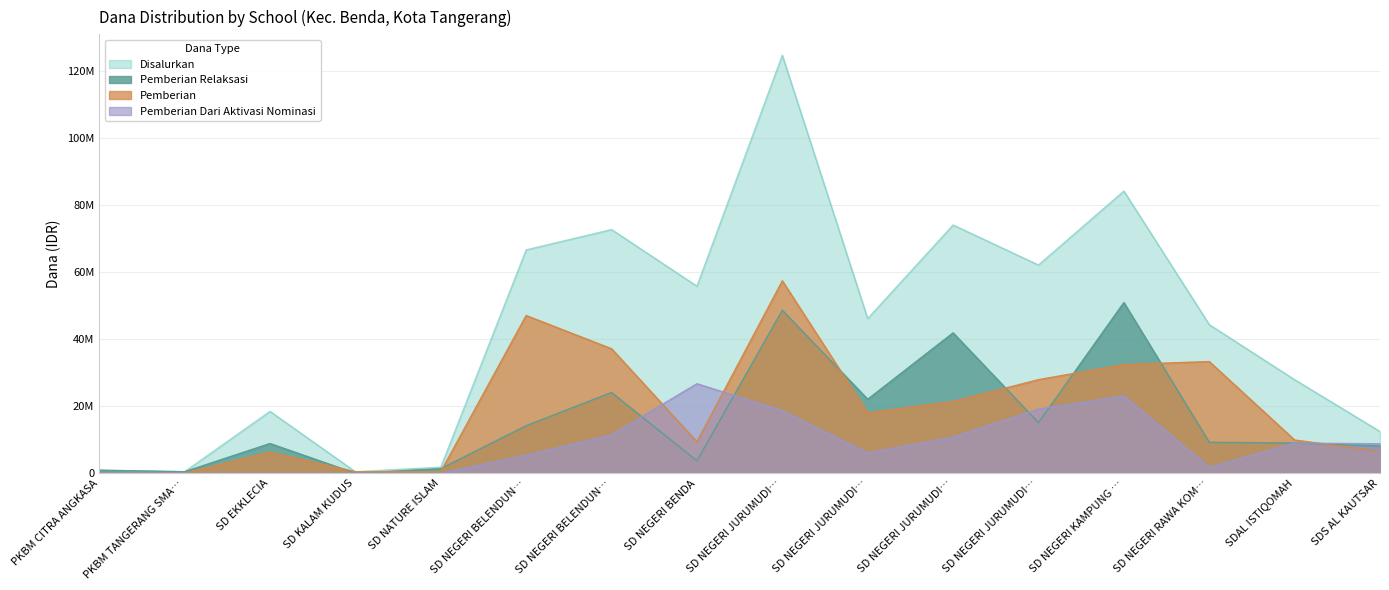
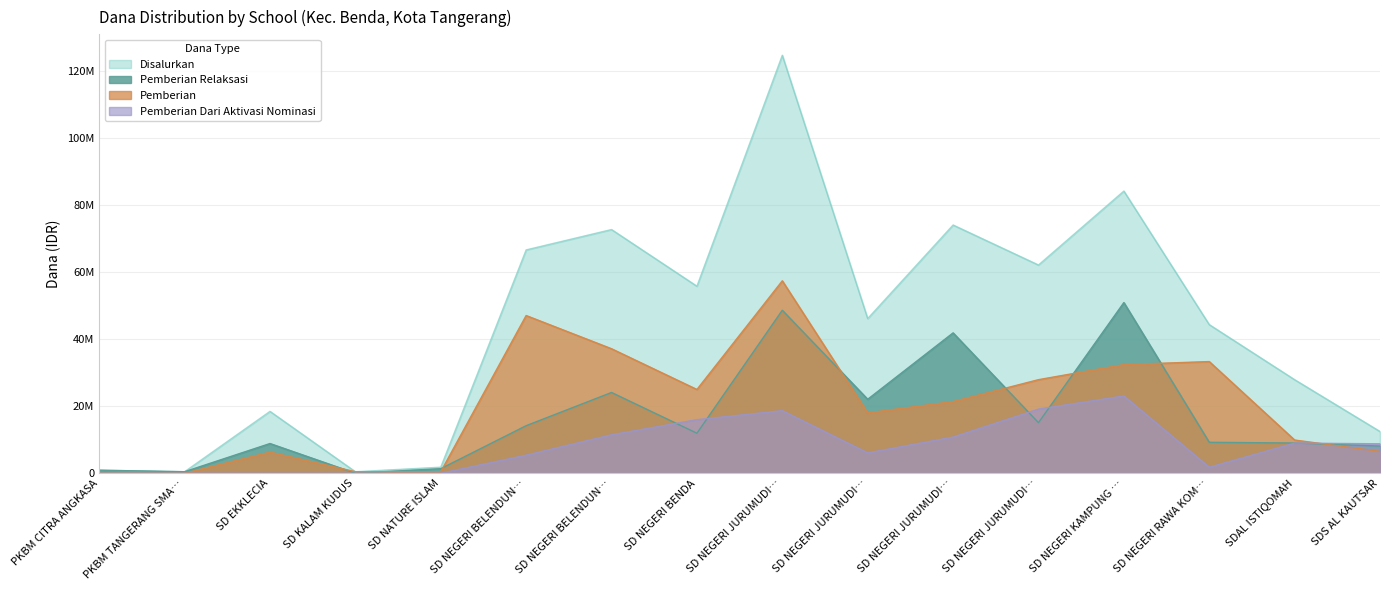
Pemberian Relaksasi, SD NEGERI BENDA: 4000000 -> 12000000
Pemberian, SD NEGERI BENDA: 9000000 -> 25000000
Pemberian Dari Aktivasi Nominasi, SD NEGERI BENDA: 27000000 -> 16000000
